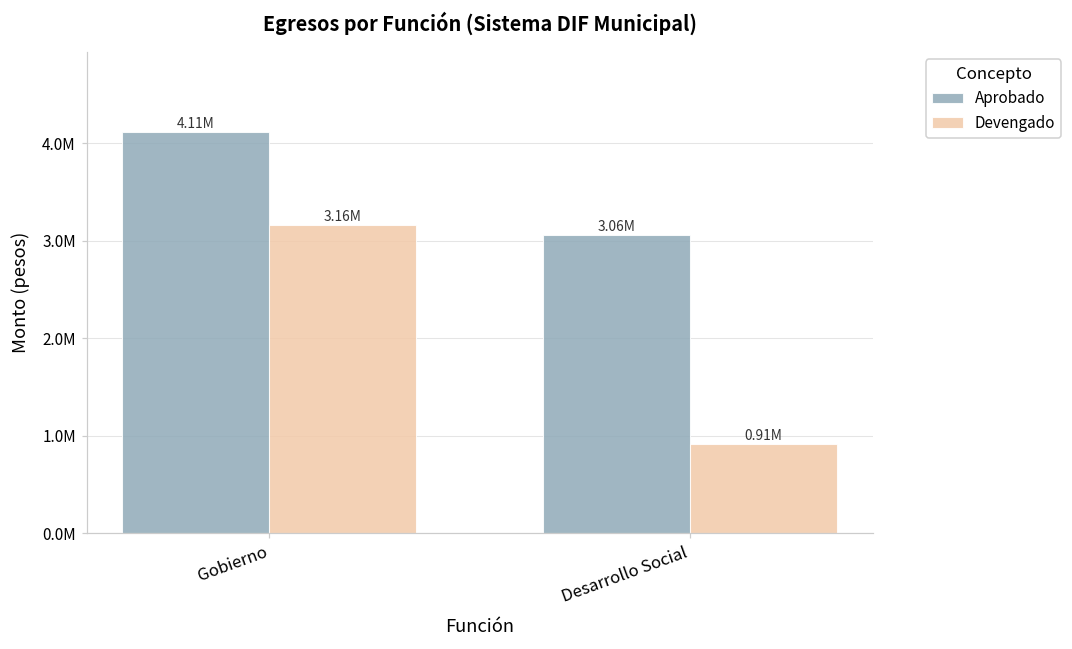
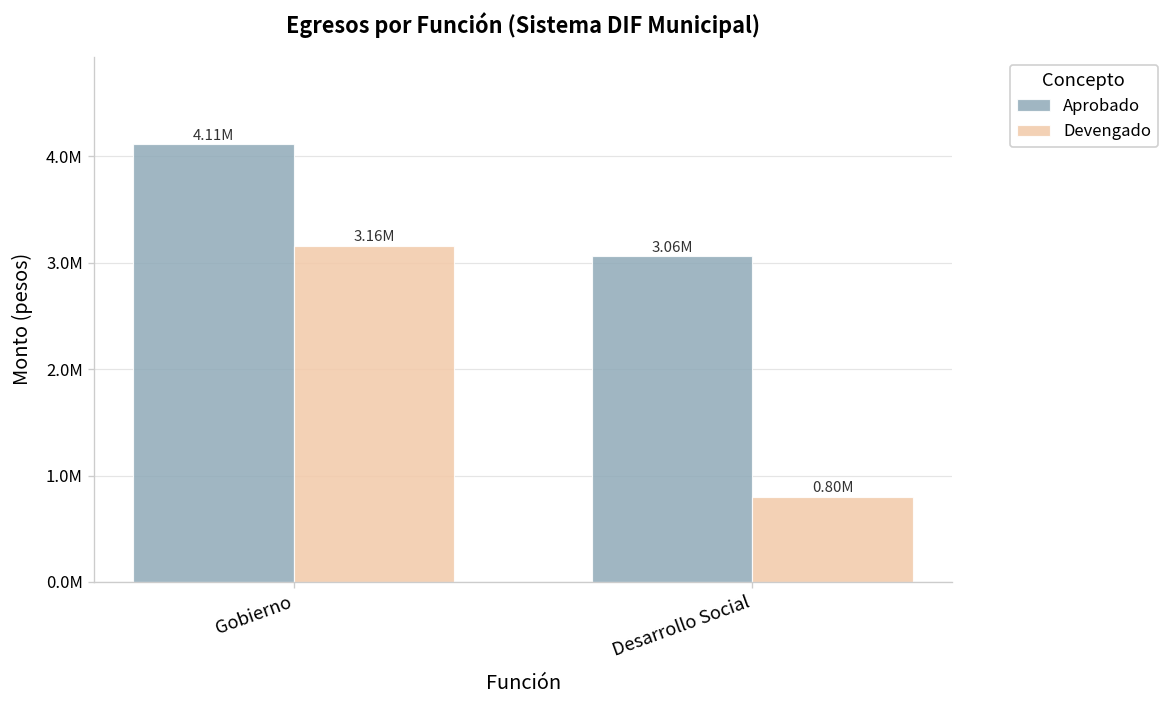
Devengado, Desarrollo Social: 0.91M -> 0.80M
